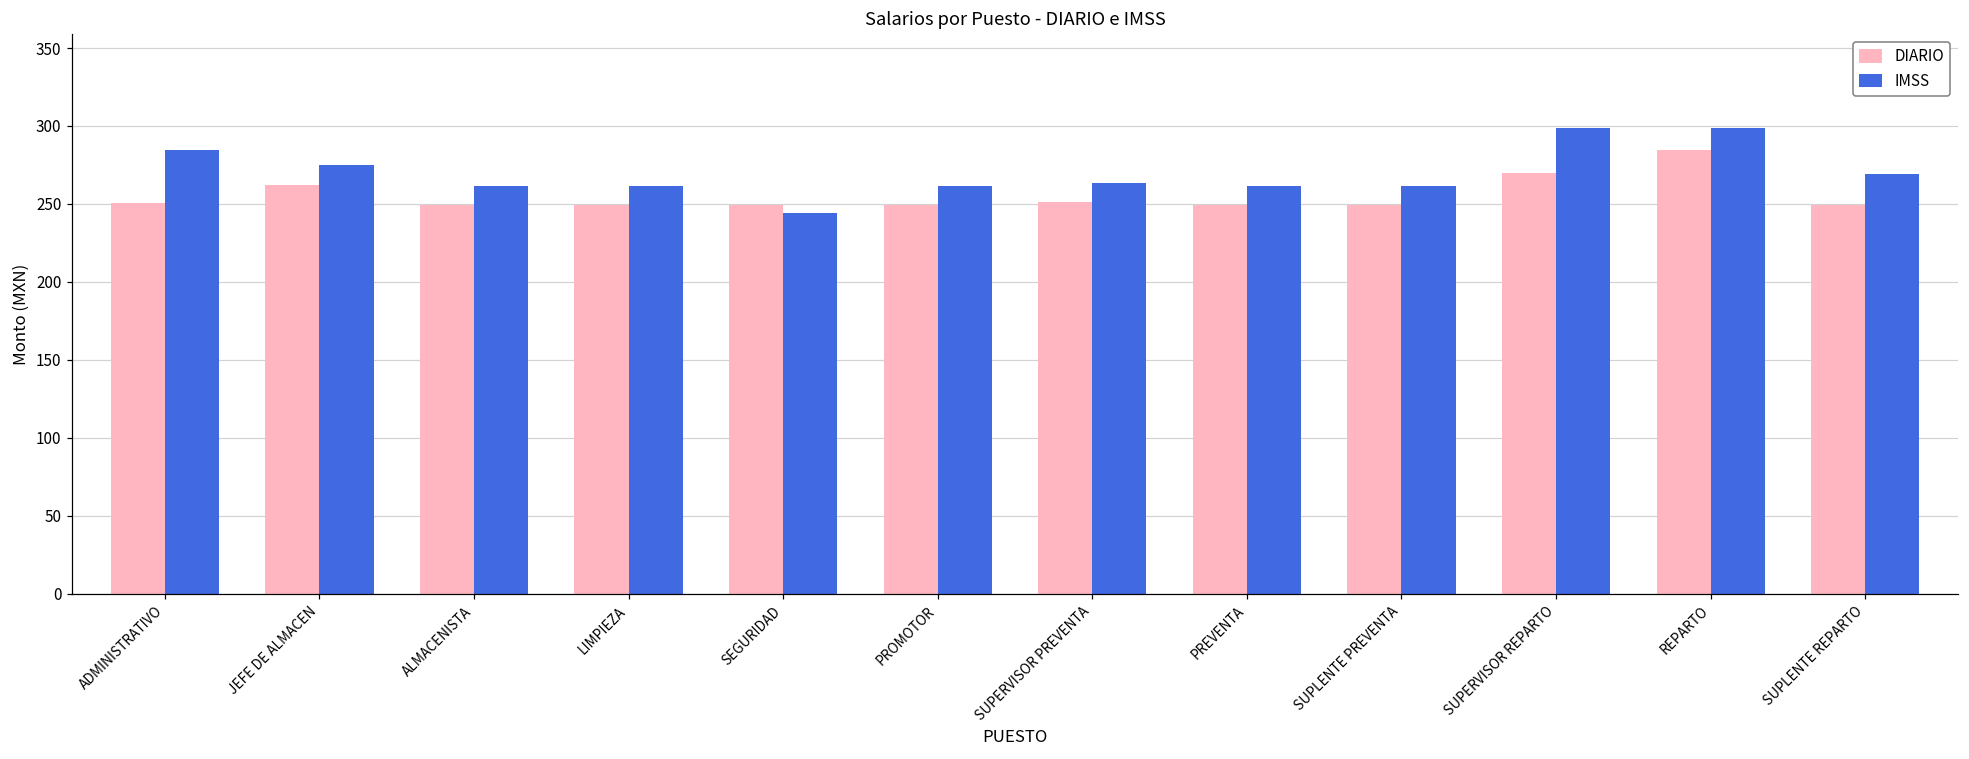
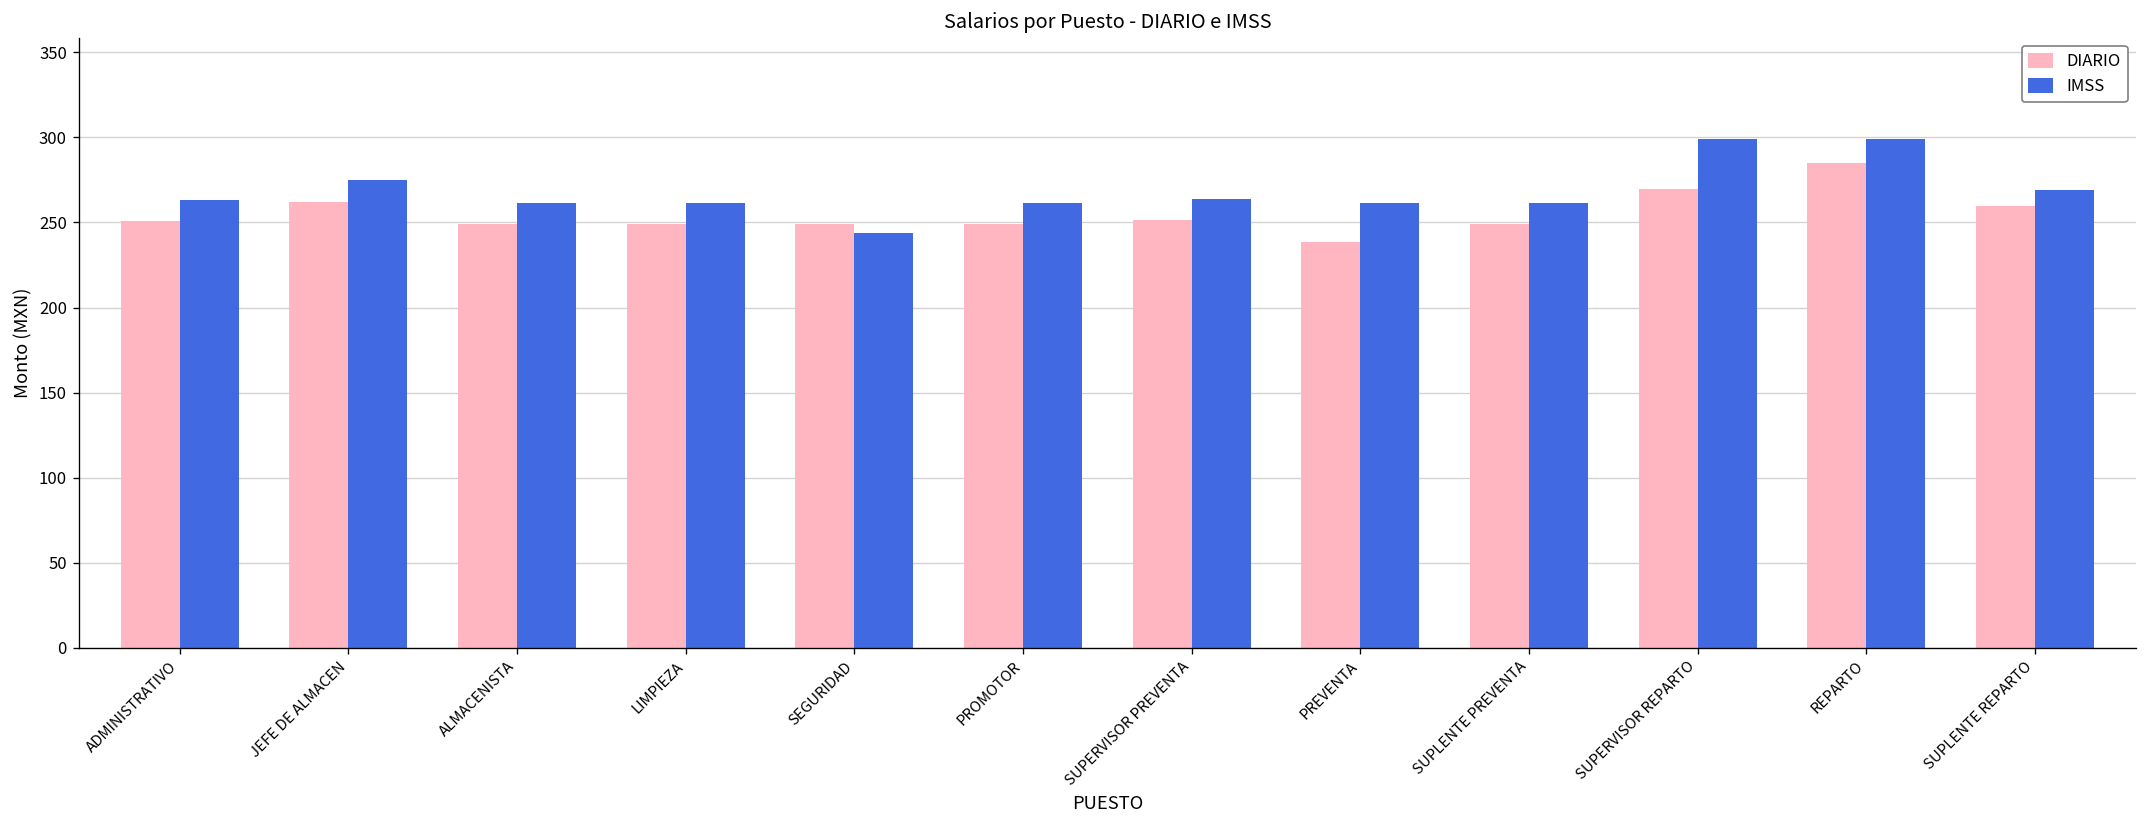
IMSS, ADMINISTRATIVO: 285 -> 263
DIARIO, PREVENTA: 249 -> 238
DIARIO, SUPLENTE REPARTO: 249 -> 259
